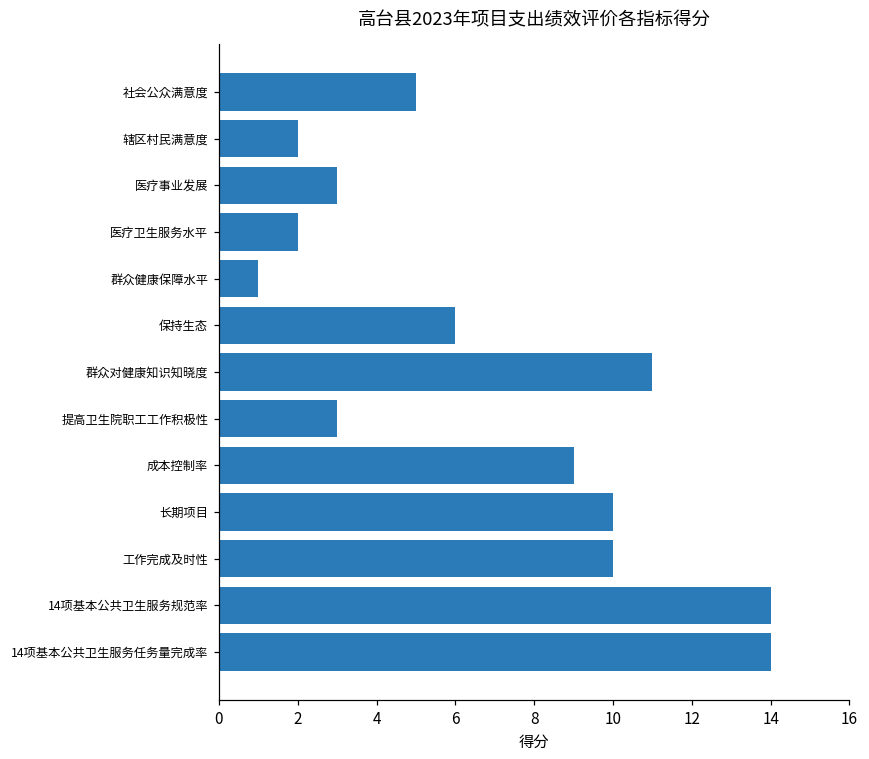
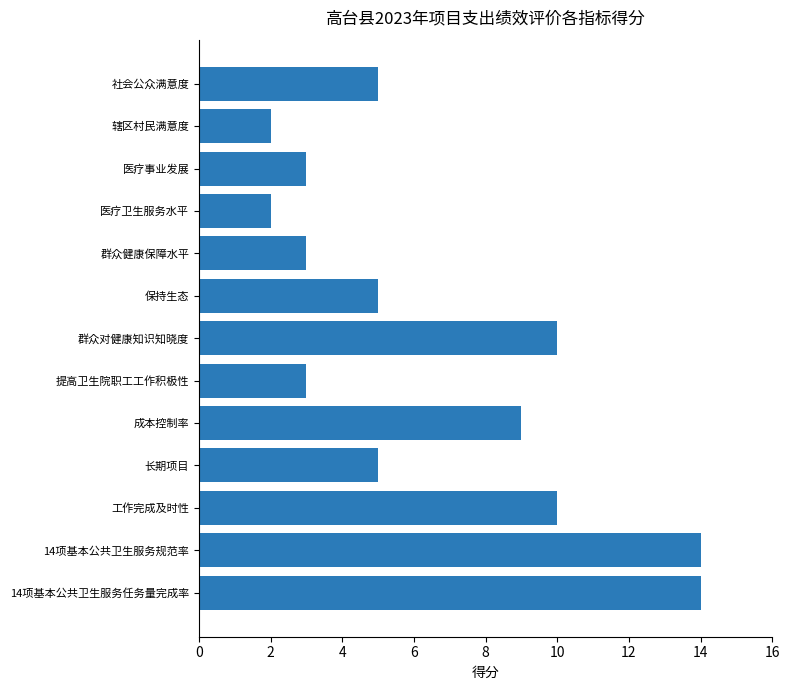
群众健康保障水平: 1 -> 3
保持生态: 6 -> 5
群众对健康知识知晓度: 11 -> 10
长期项目: 10 -> 5
